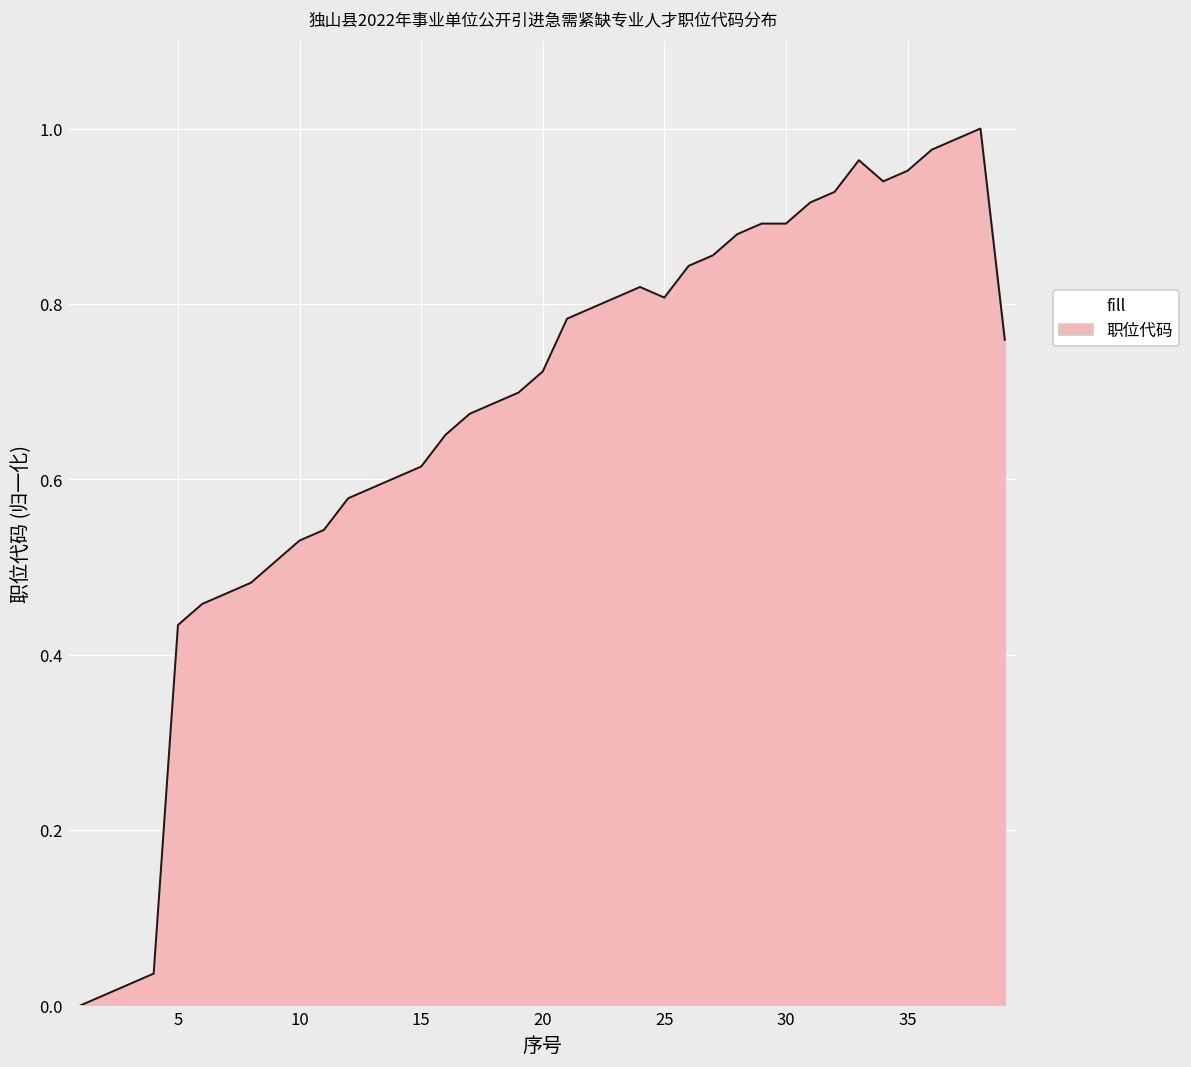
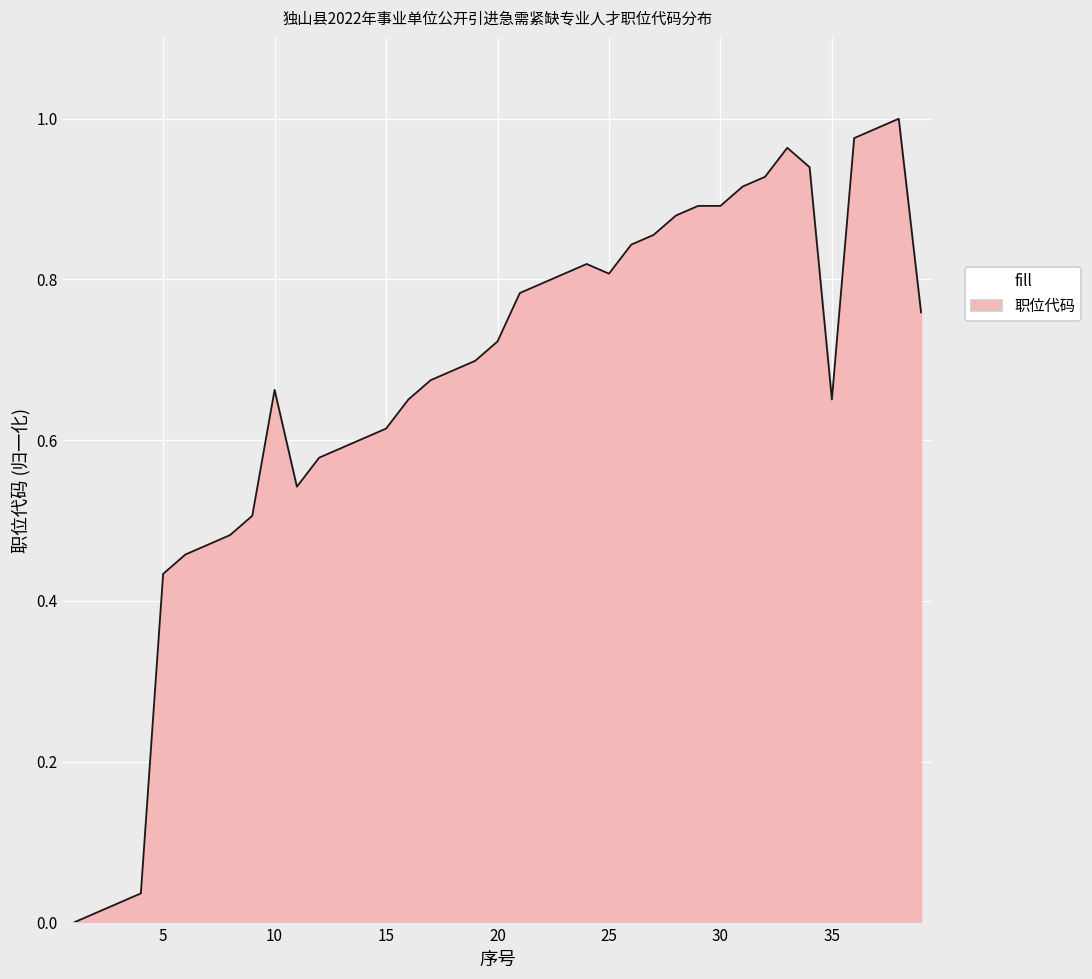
10: 0.53 -> 0.66
35: 0.95 -> 0.65
